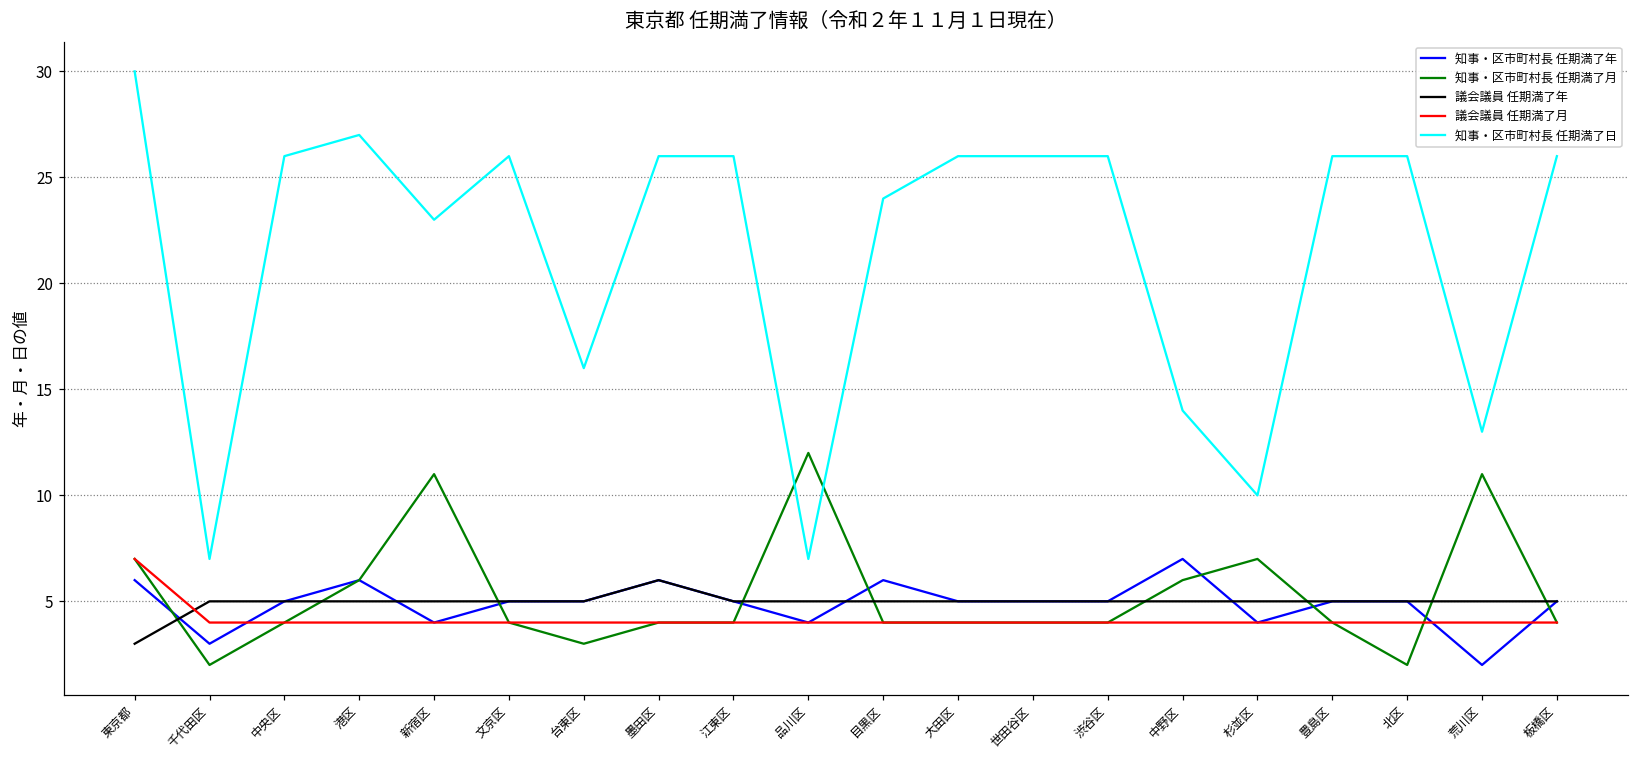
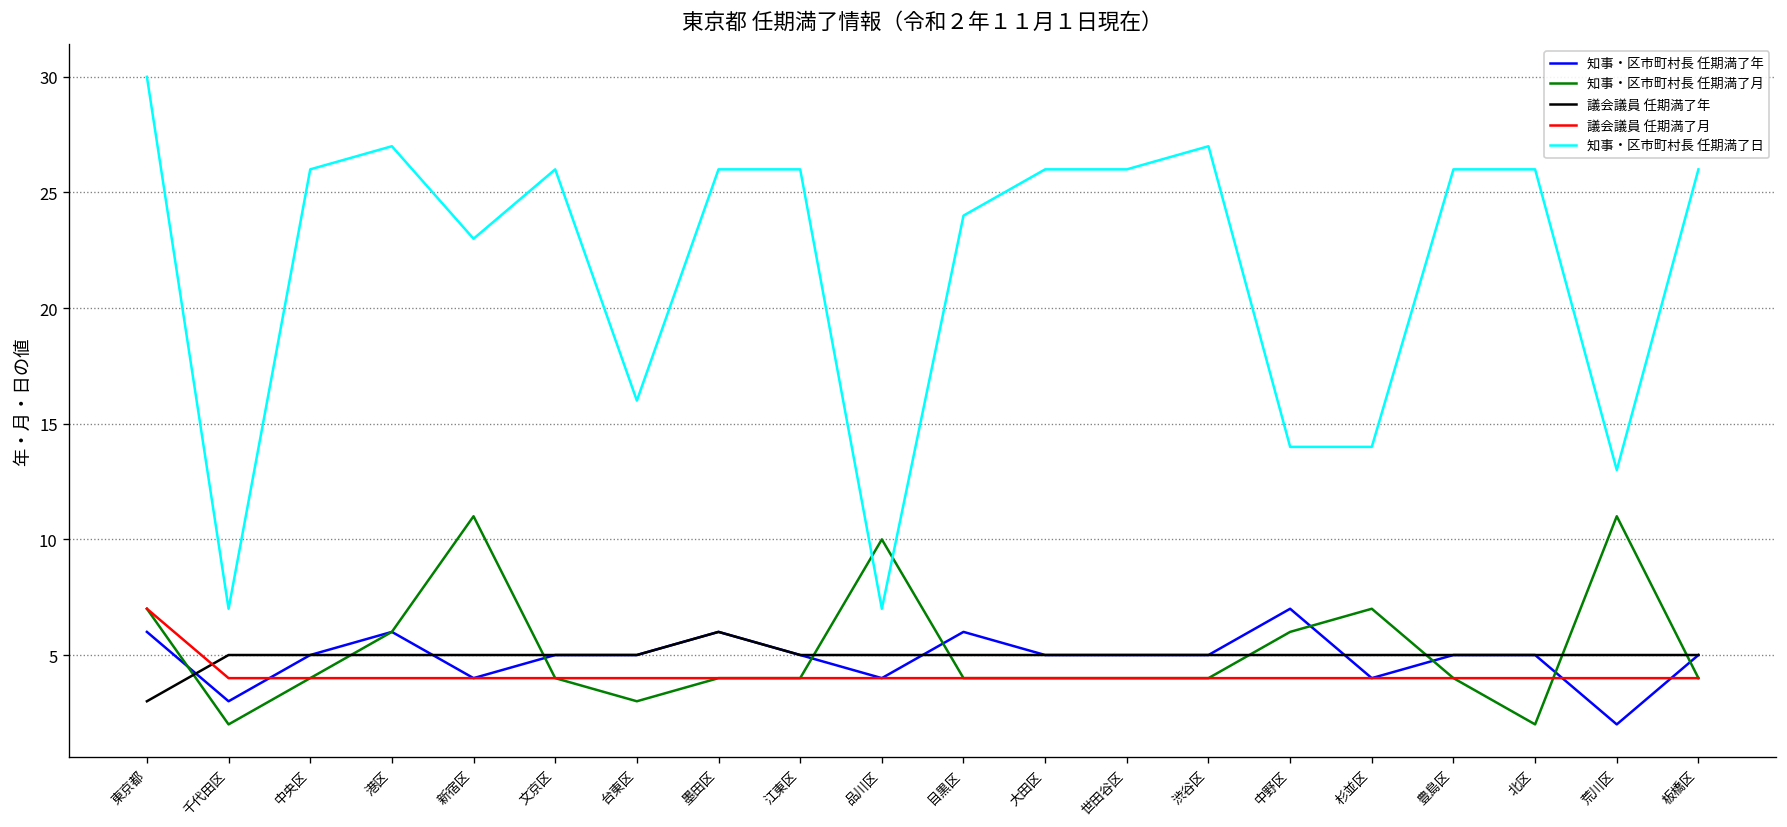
知事・区市町村長 任期満了月, 品川区: 12 -> 10
知事・区市町村長 任期満了日, 渋谷区: 26 -> 27
知事・区市町村長 任期満了日, 杉並区: 10 -> 14
